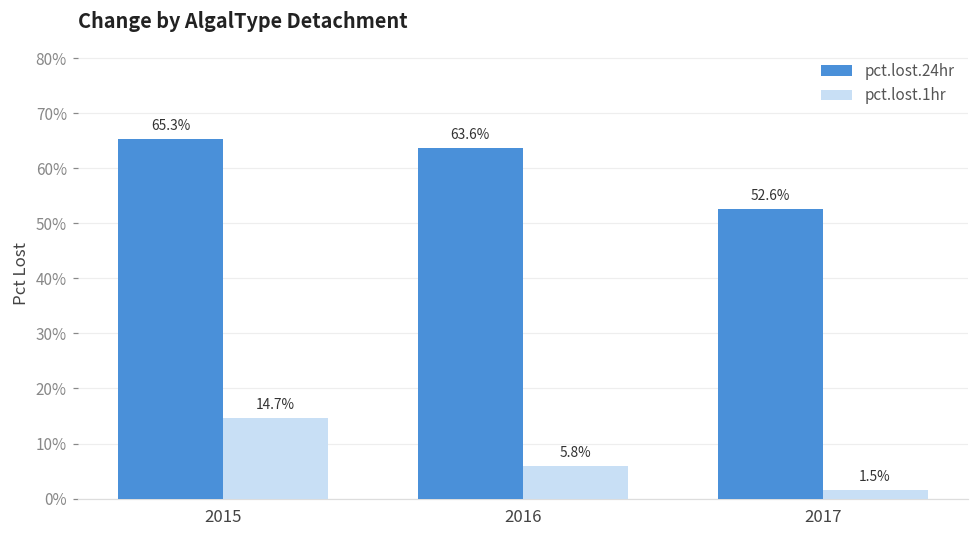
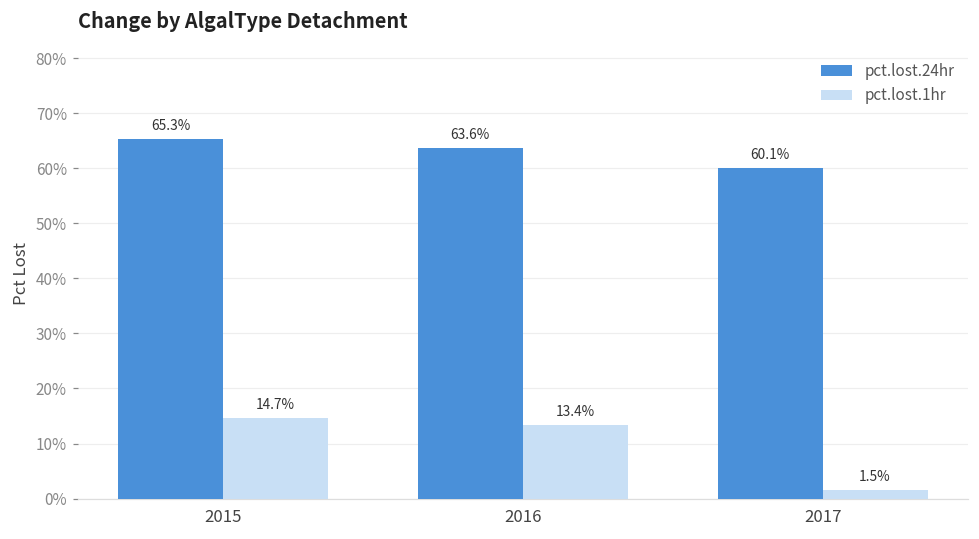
pct.lost.1hr, 2016: 5.8% -> 13.4%
pct.lost.24hr, 2017: 52.6% -> 60.1%
